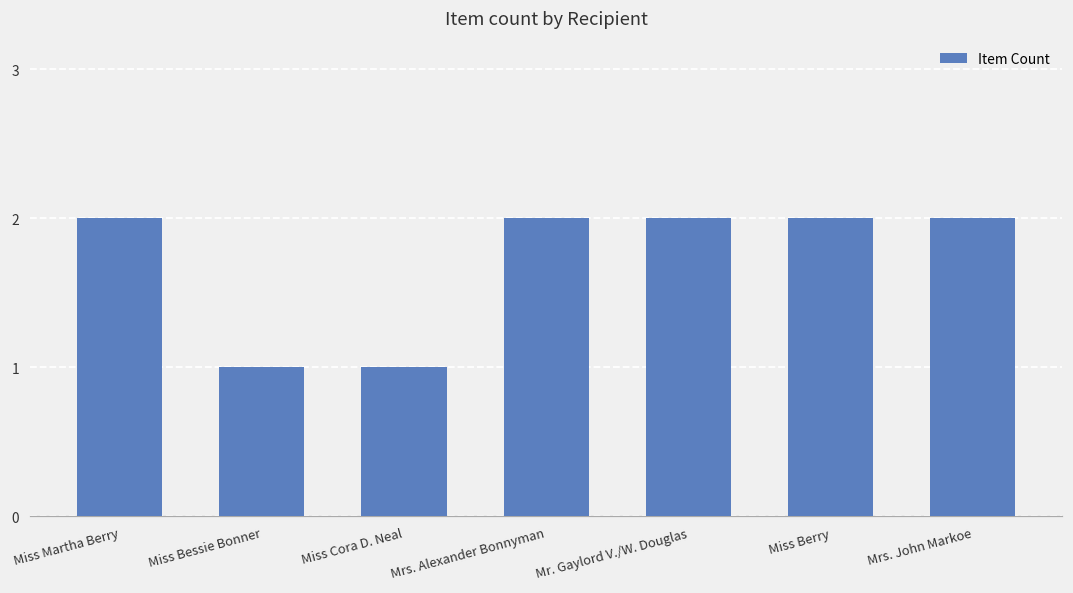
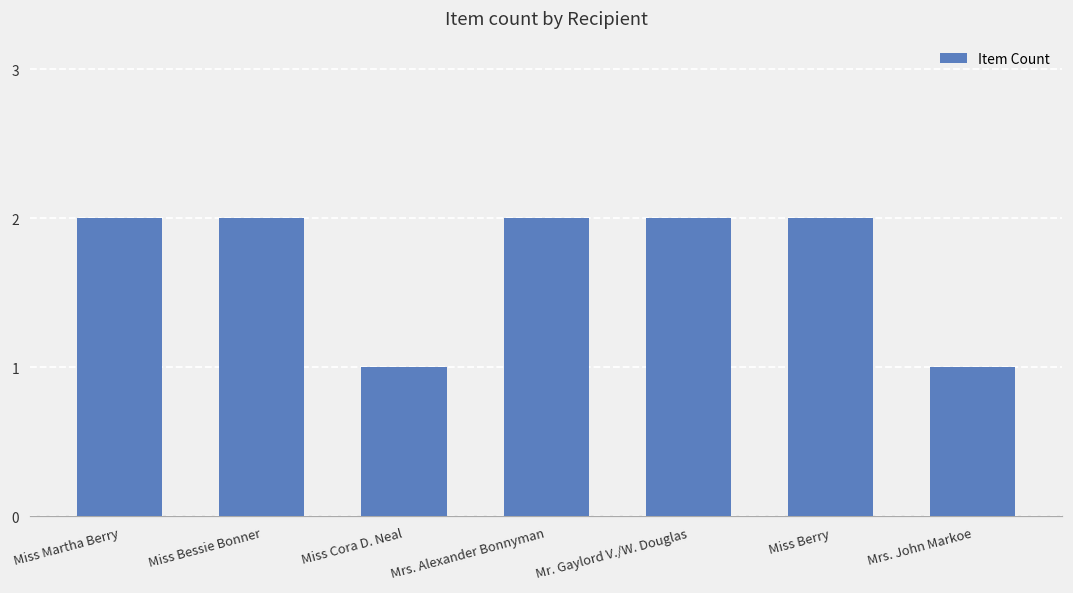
Miss Bessie Bonner: 1 -> 2
Mrs. John Markoe: 2 -> 1
